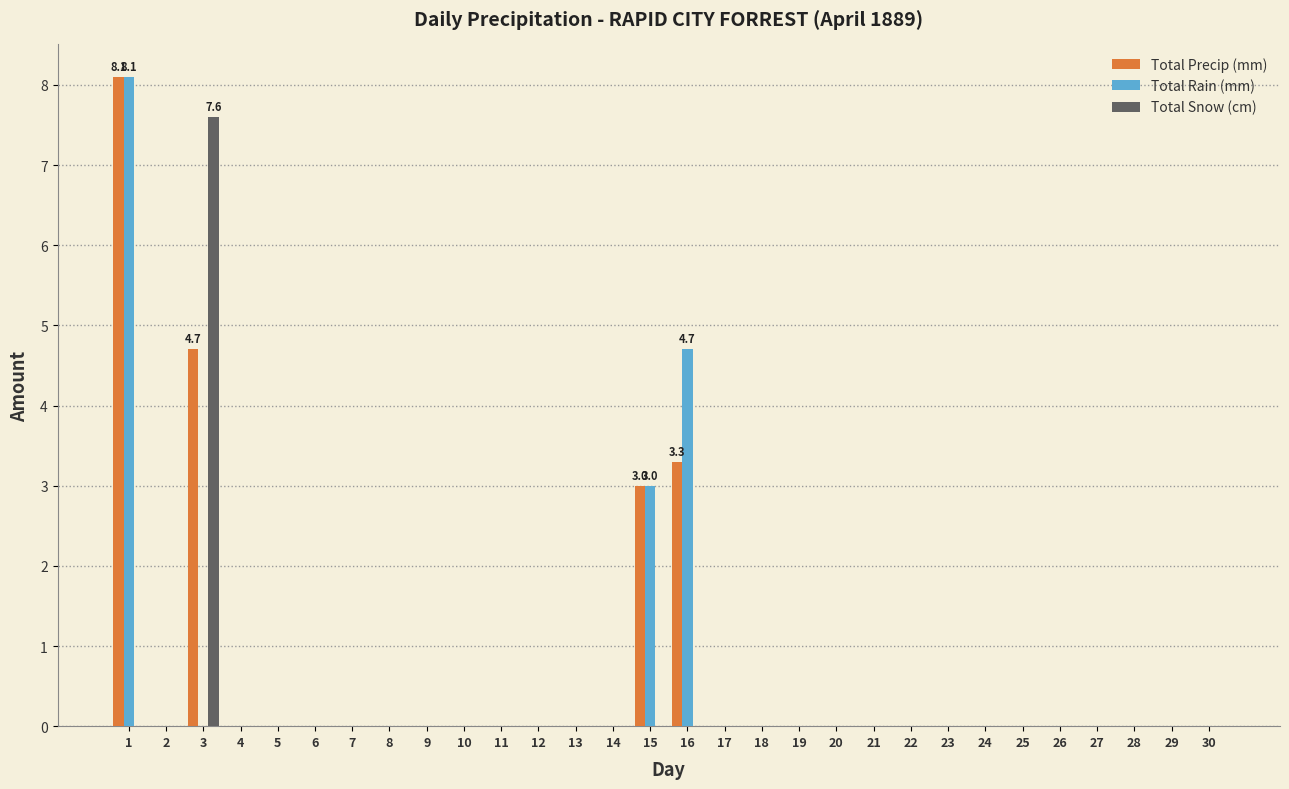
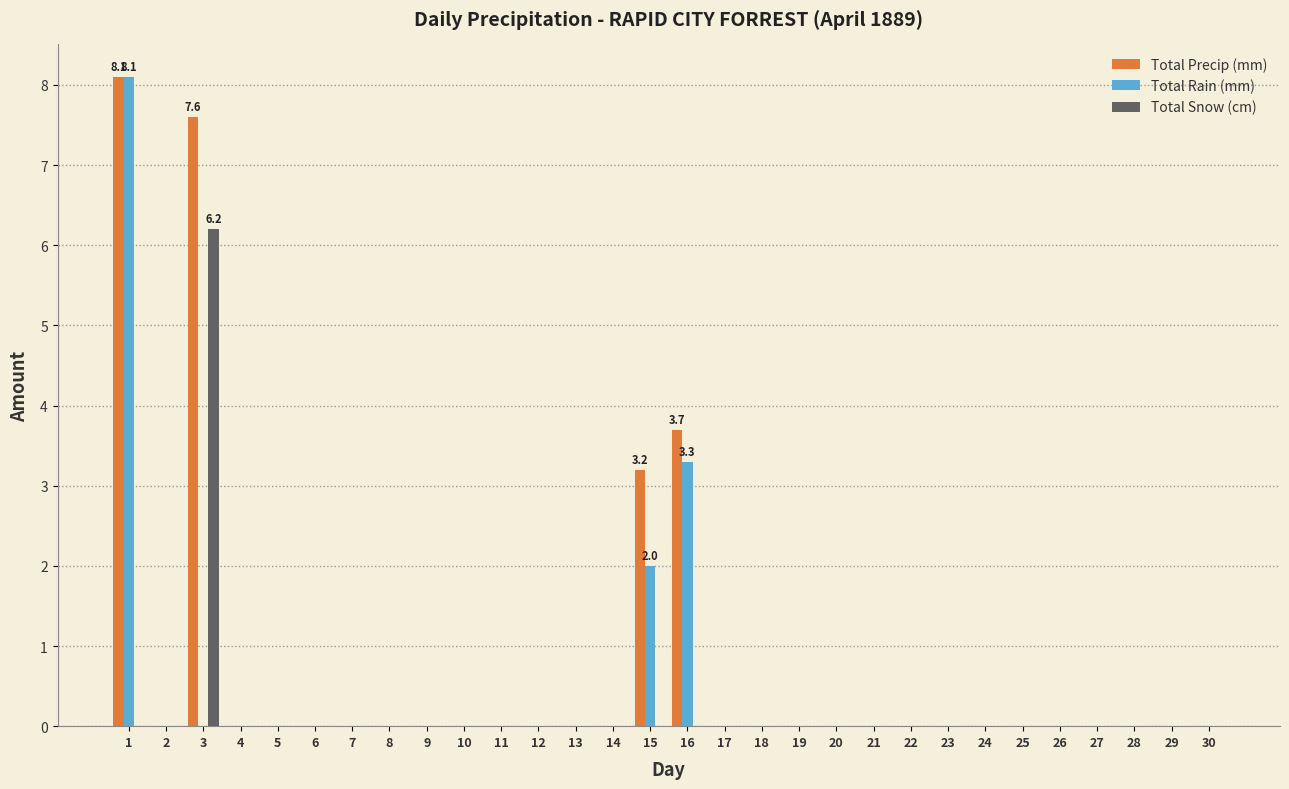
Total Precip (mm), 3: 4.7 -> 7.6
Total Snow (cm), 3: 7.6 -> 6.2
Total Precip (mm), 15: 3.0 -> 3.2
Total Rain (mm), 15: 3.0 -> 2.0
Total Precip (mm), 16: 3.3 -> 3.7
Total Rain (mm), 16: 4.7 -> 3.3
